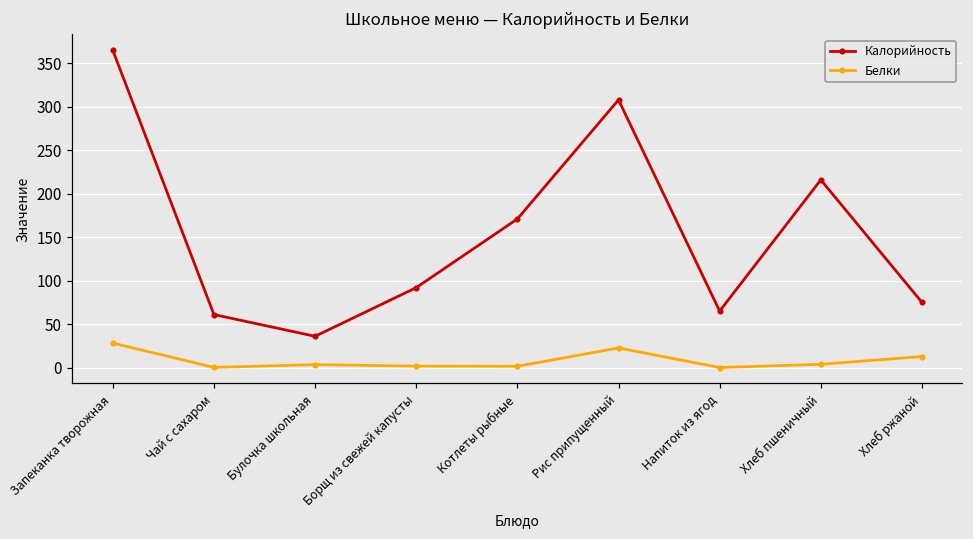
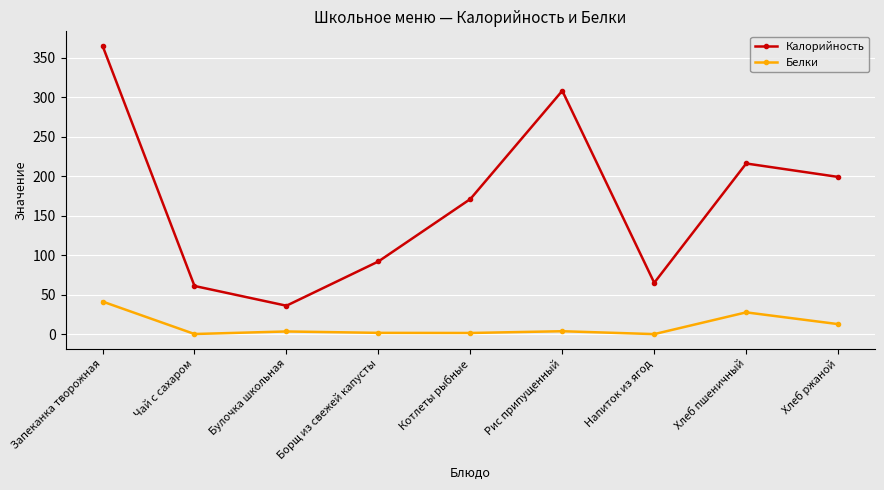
Белки, Запеканка творожная: 30 -> 40
Белки, Рис припущенный: 20 -> 0
Белки, Хлеб пшеничный: 0 -> 30
Калорийность, Хлеб ржаной: 80 -> 200
